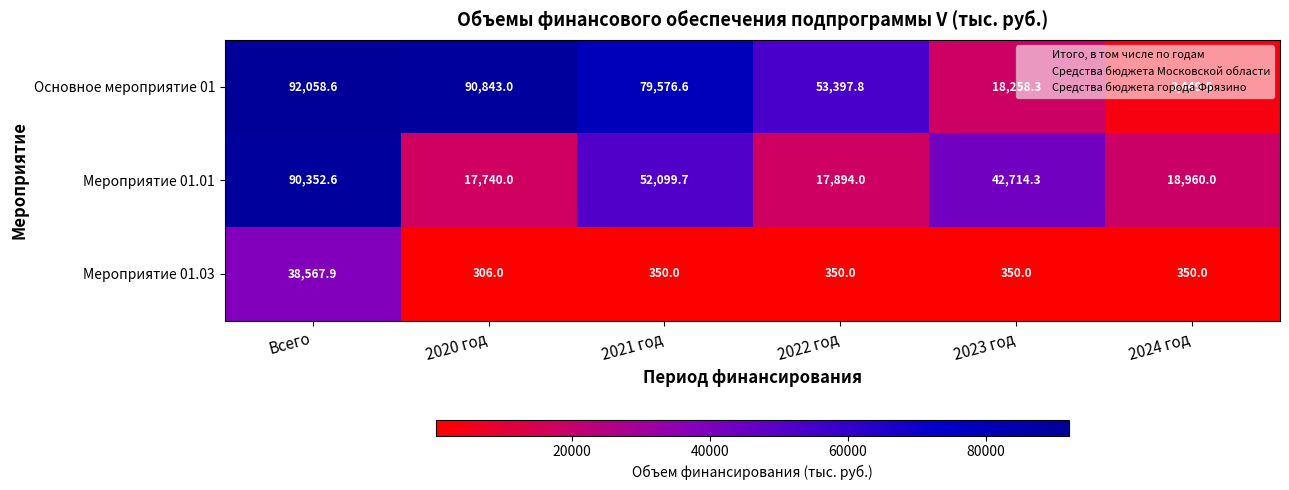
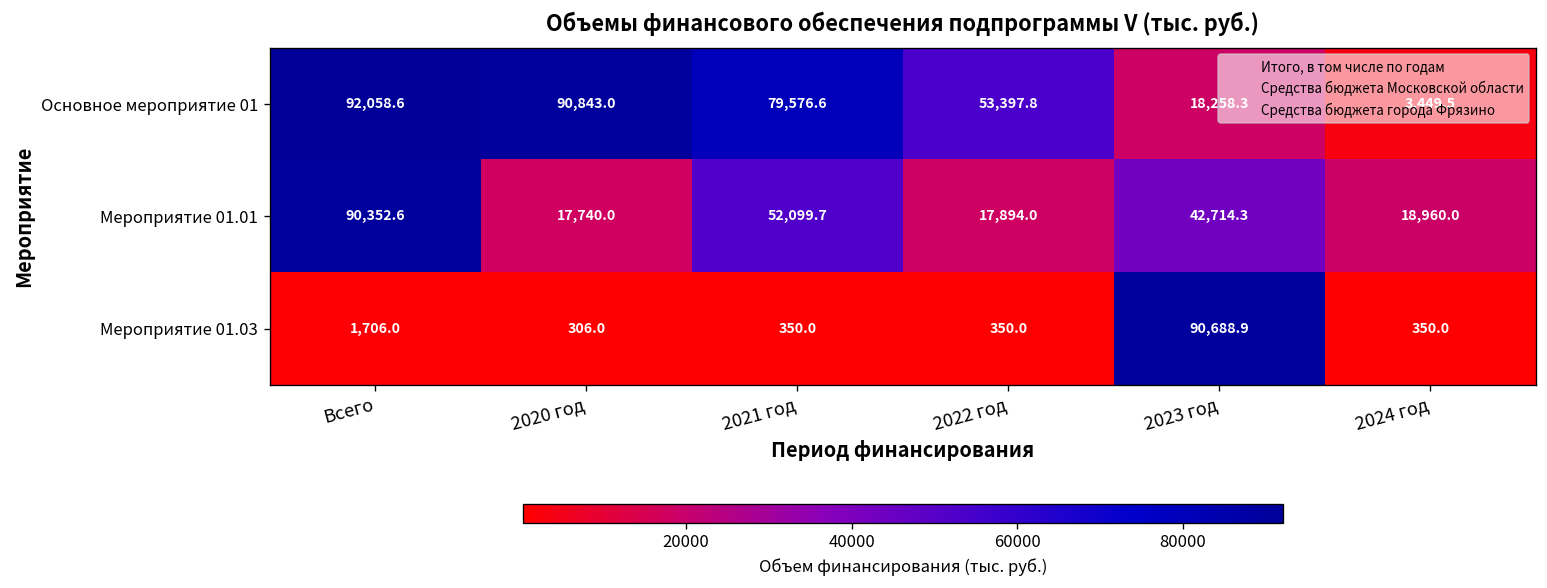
Мероприятие 01.03, Всего: 38,567.9 -> 1,706.0
Мероприятие 01.03, 2023 год: 350.0 -> 90,688.9
